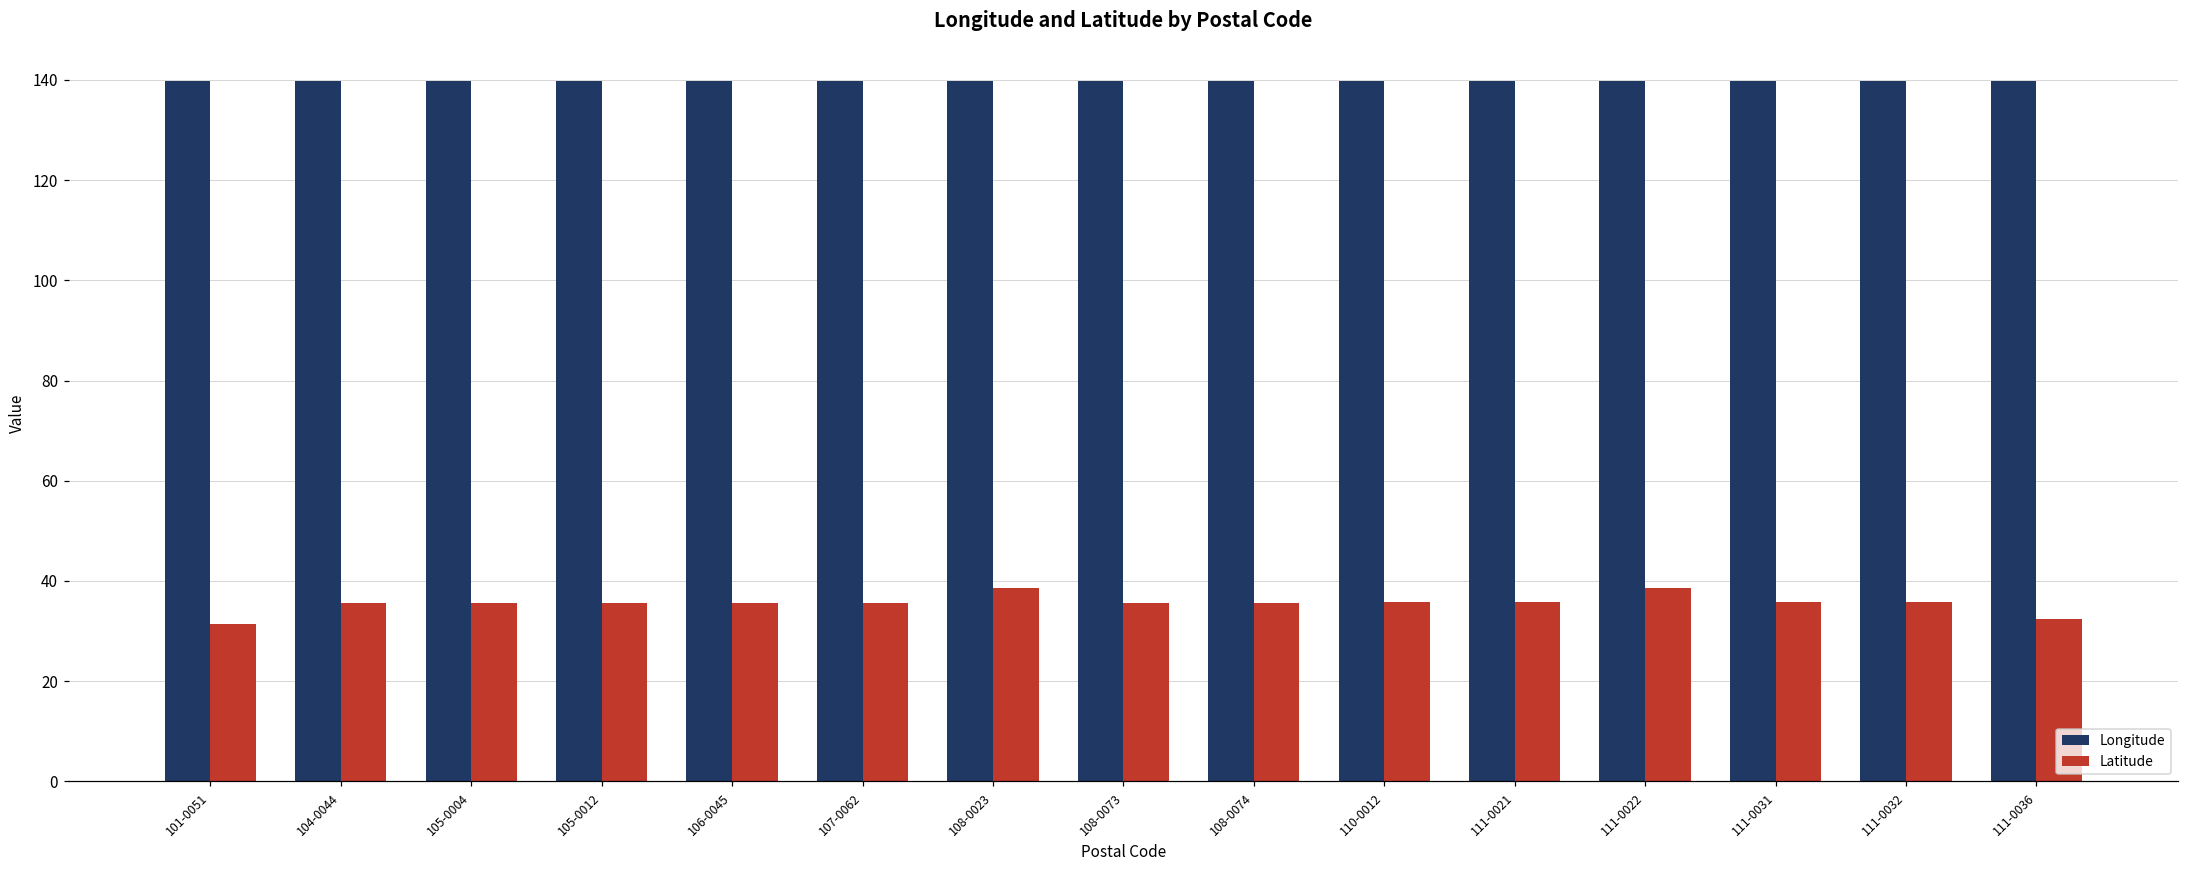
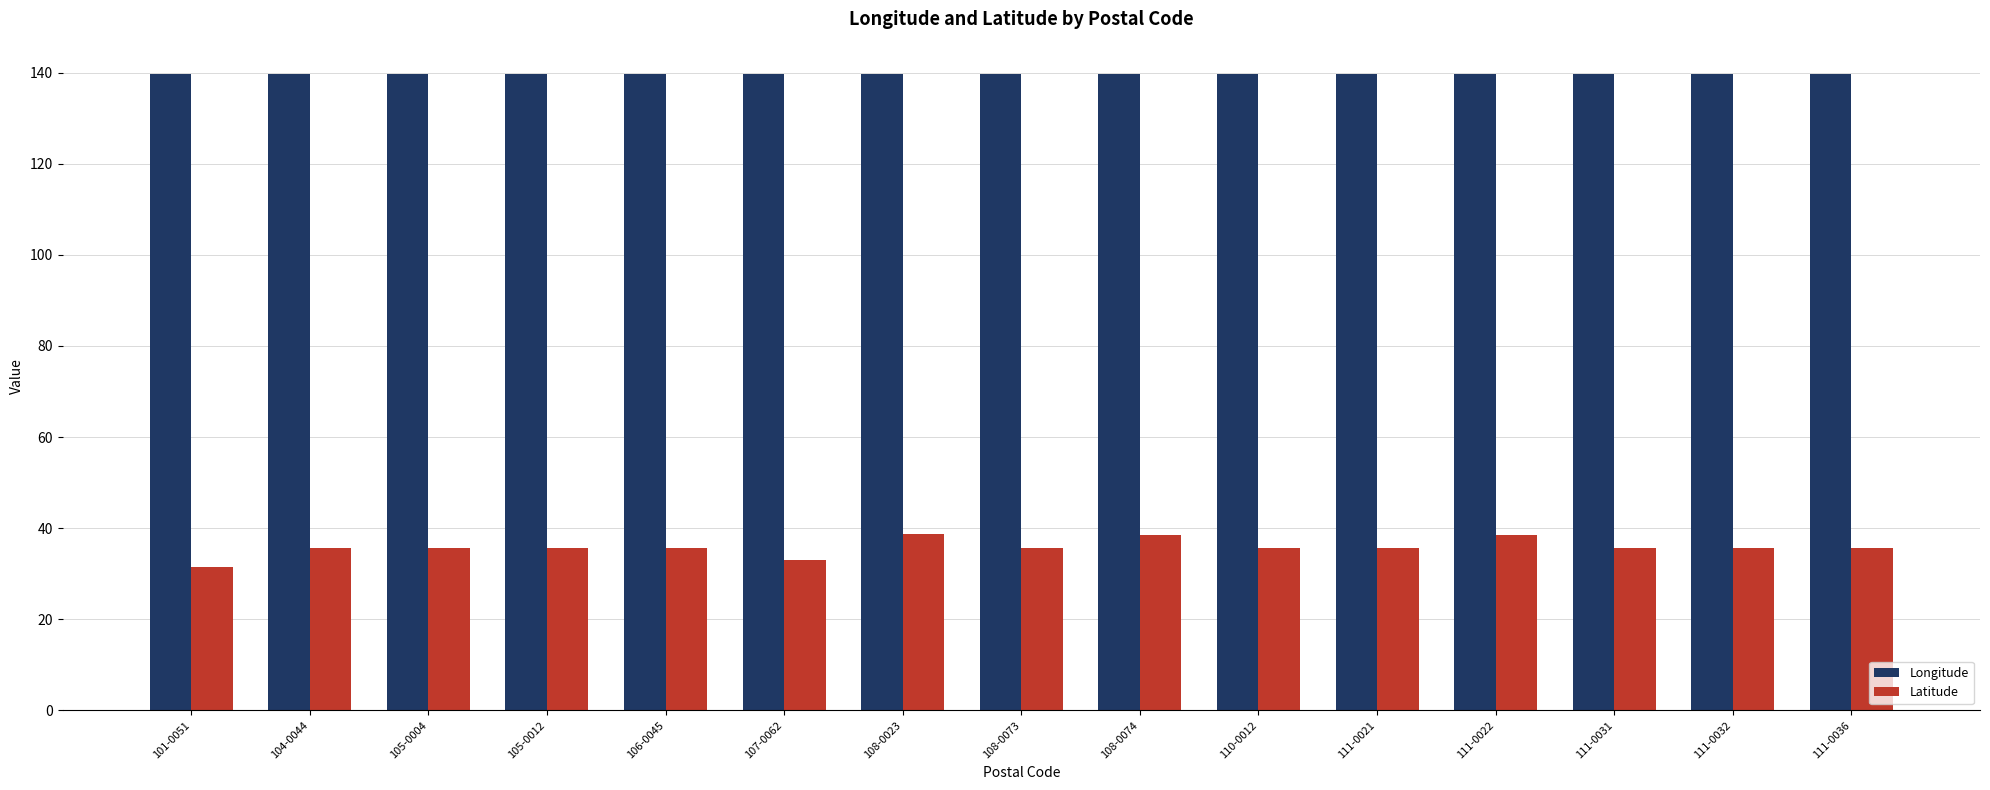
Latitude, 107-0062: 36 -> 33
Latitude, 108-0074: 36 -> 38
Latitude, 111-0036: 32 -> 36
